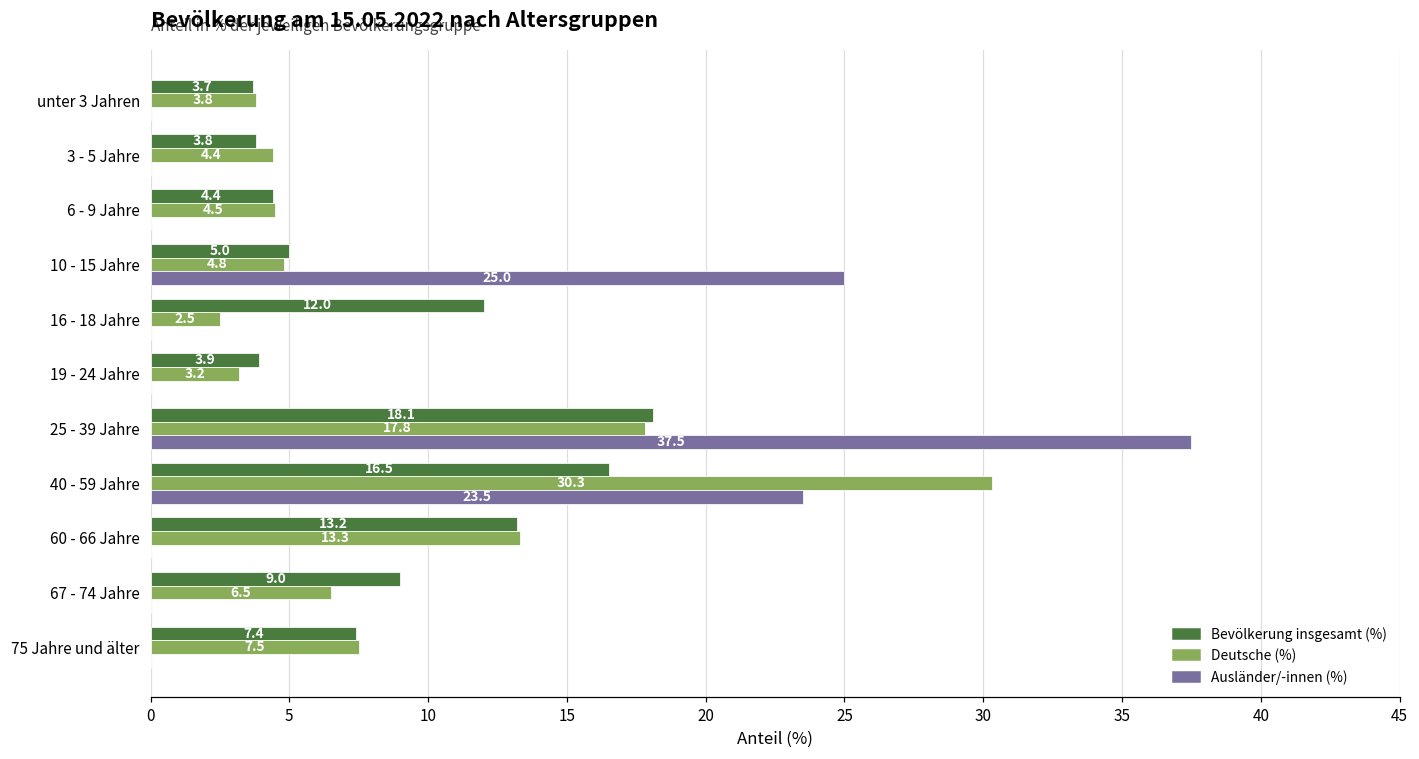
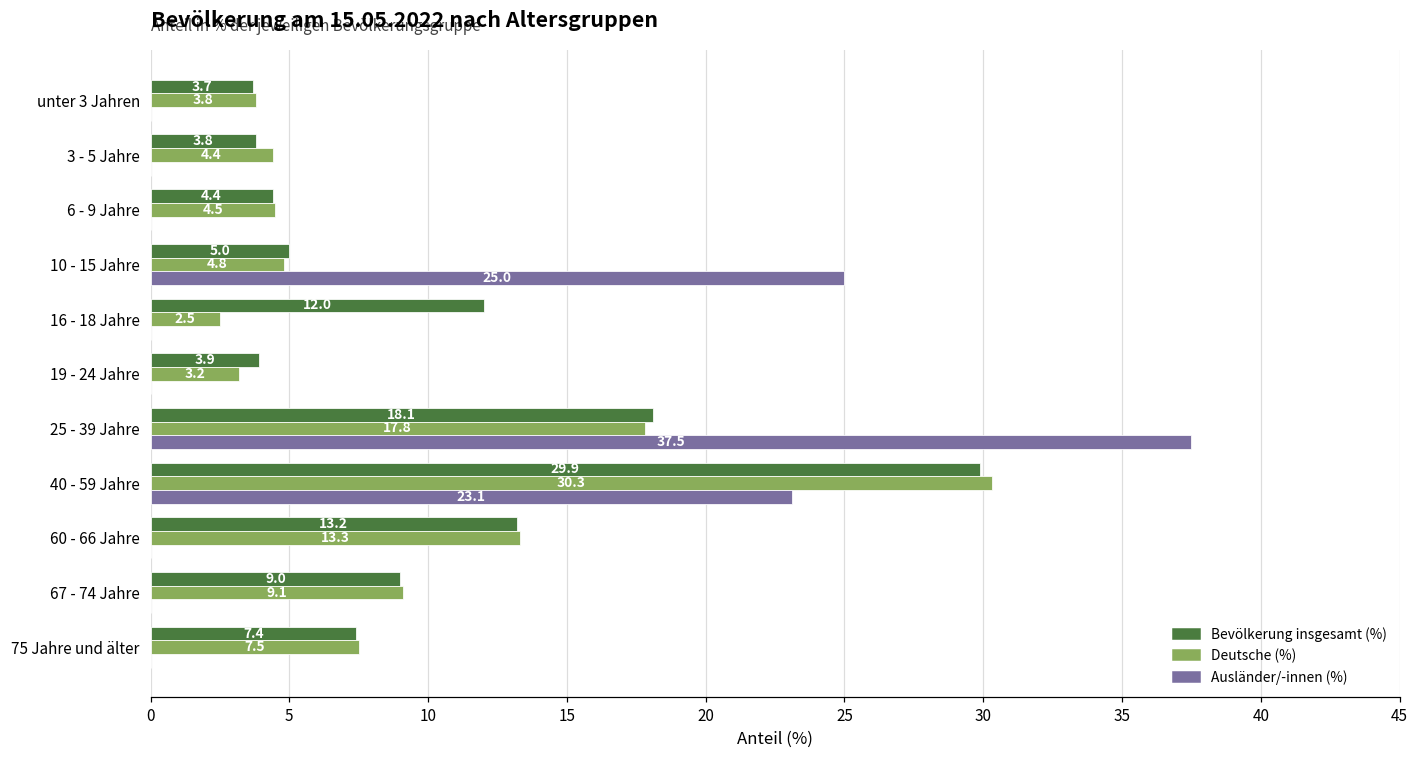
Bevölkerung insgesamt (%), 40 - 59 Jahre: 16.5 -> 29.9
Ausländer/-innen (%), 40 - 59 Jahre: 23.5 -> 23.1
Deutsche (%), 67 - 74 Jahre: 6.5 -> 9.1
